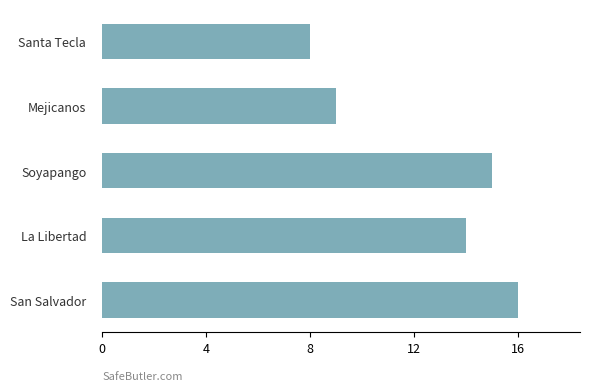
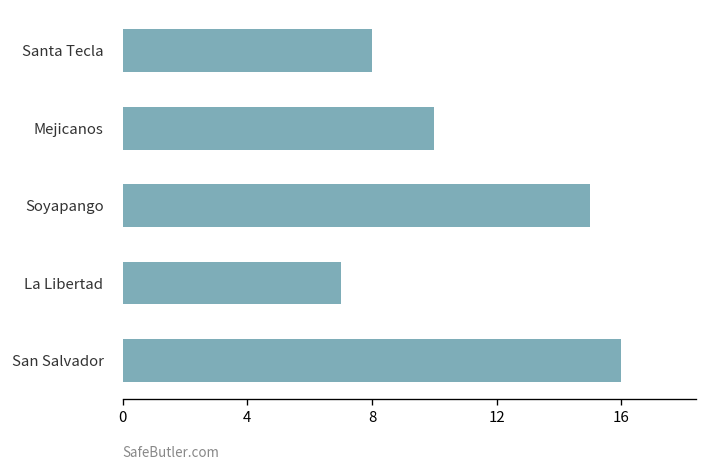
Mejicanos: 9 -> 10
La Libertad: 14 -> 7
